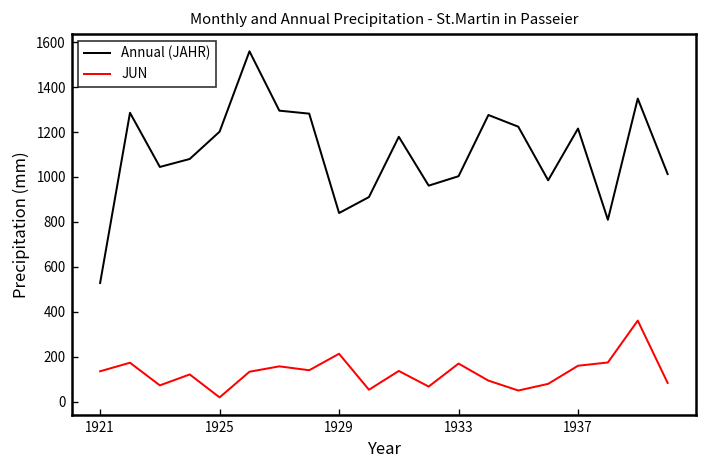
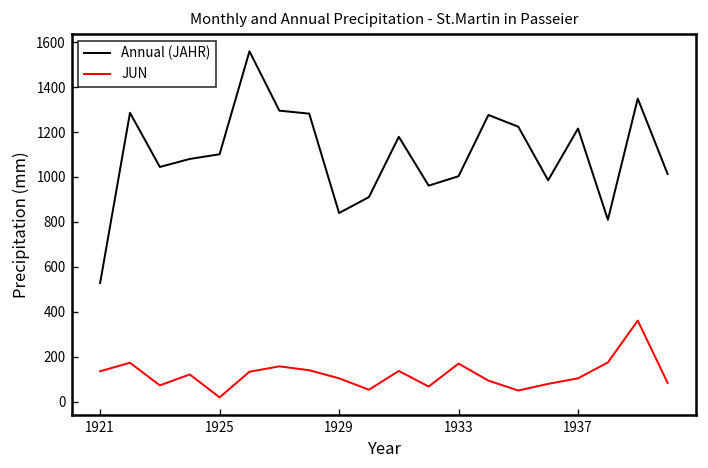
Annual (JAHR), 1925: 1200 -> 1100
JUN, 1929: 210 -> 100
JUN, 1937: 160 -> 100
